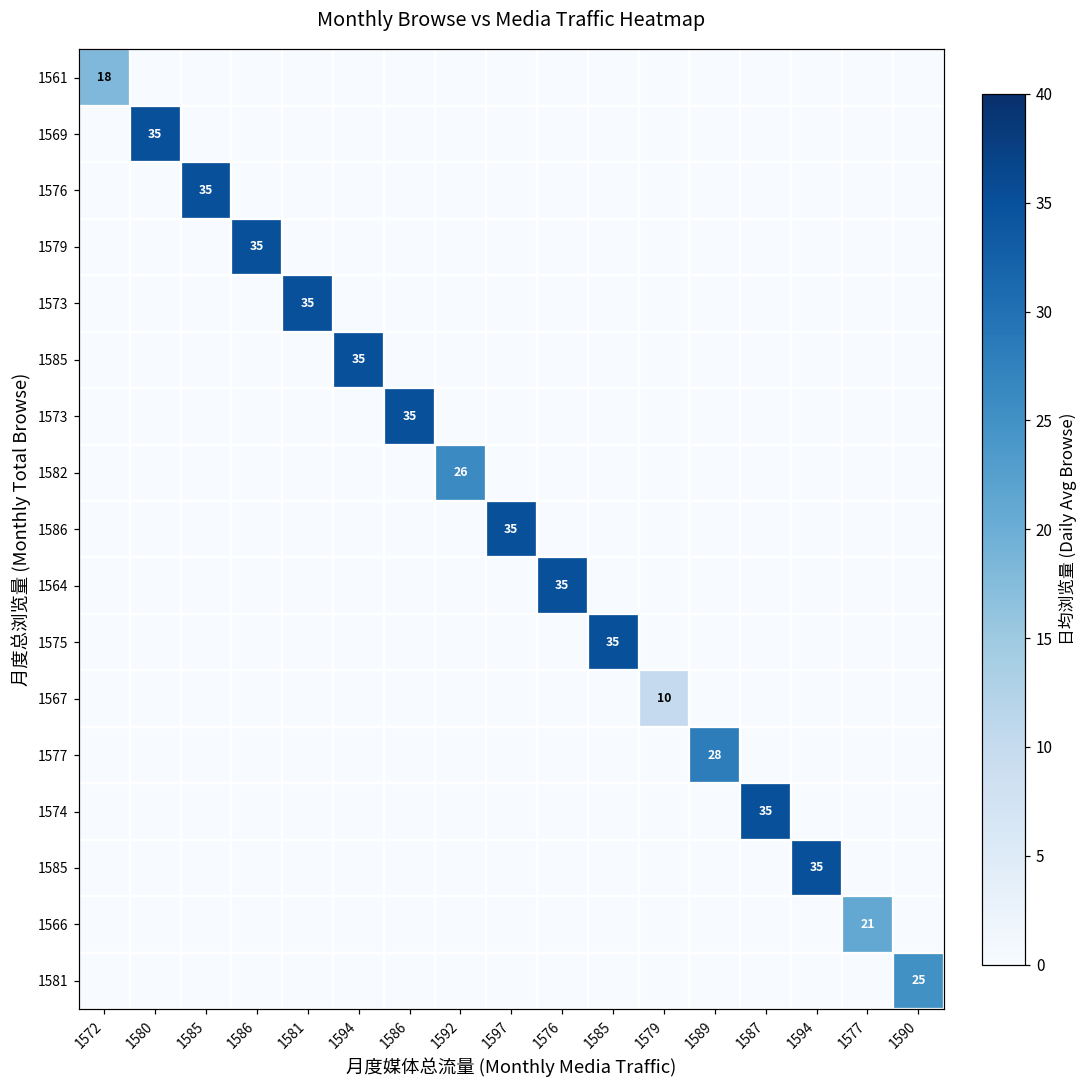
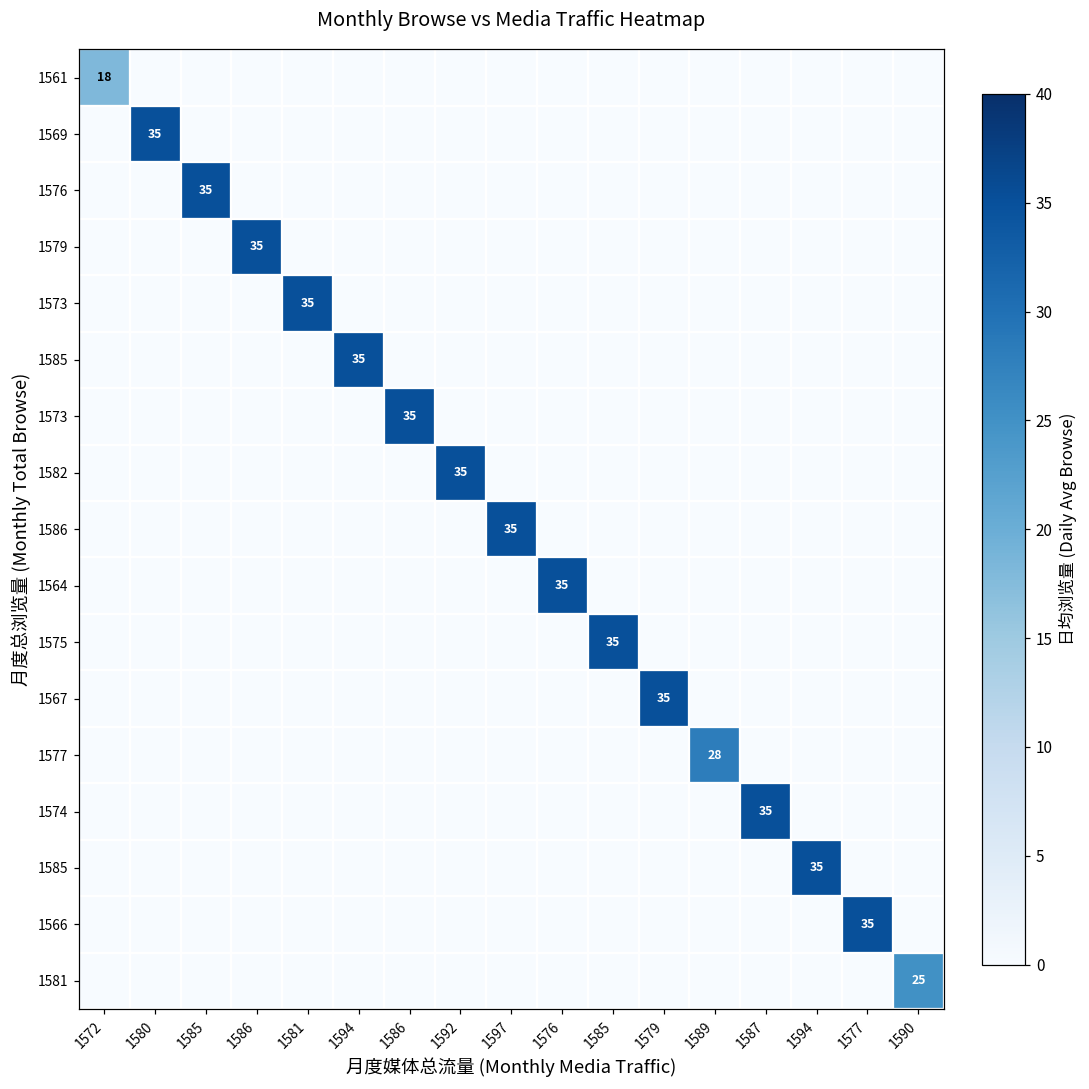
1582, 1592: 26 -> 35
1567, 1579: 10 -> 35
1566, 1577: 21 -> 35
